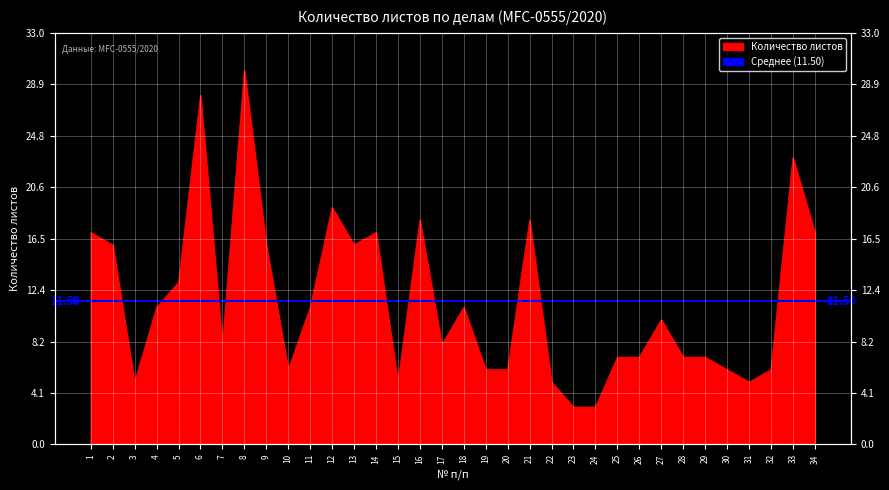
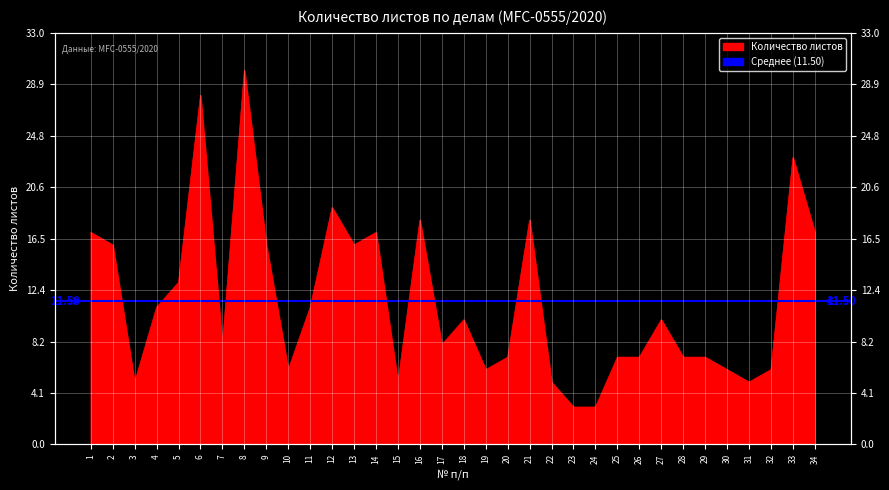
18: 11 -> 10
20: 6 -> 7
